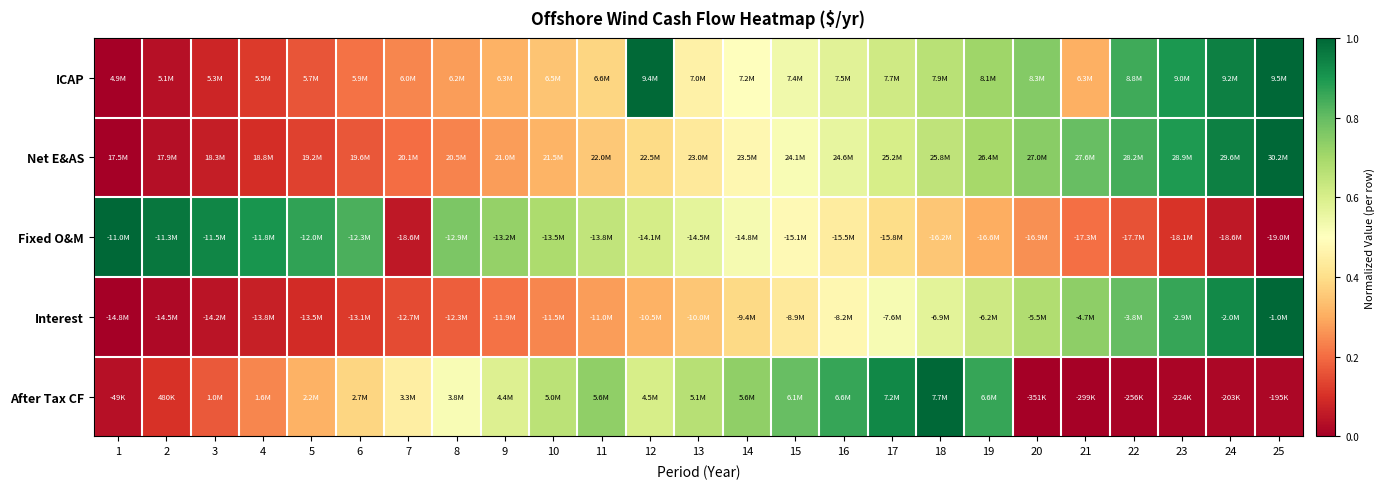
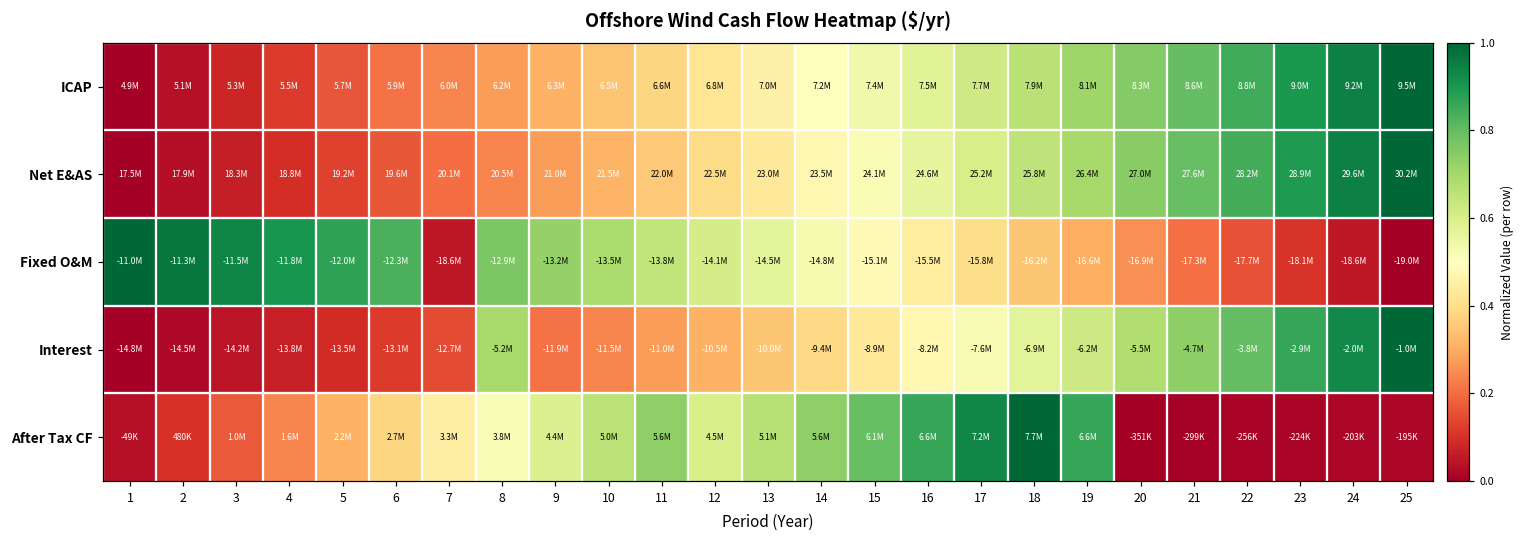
ICAP, 12: 9.4M -> 6.8M
ICAP, 21: 6.3M -> 8.6M
Interest, 8: -12.3M -> -5.2M
